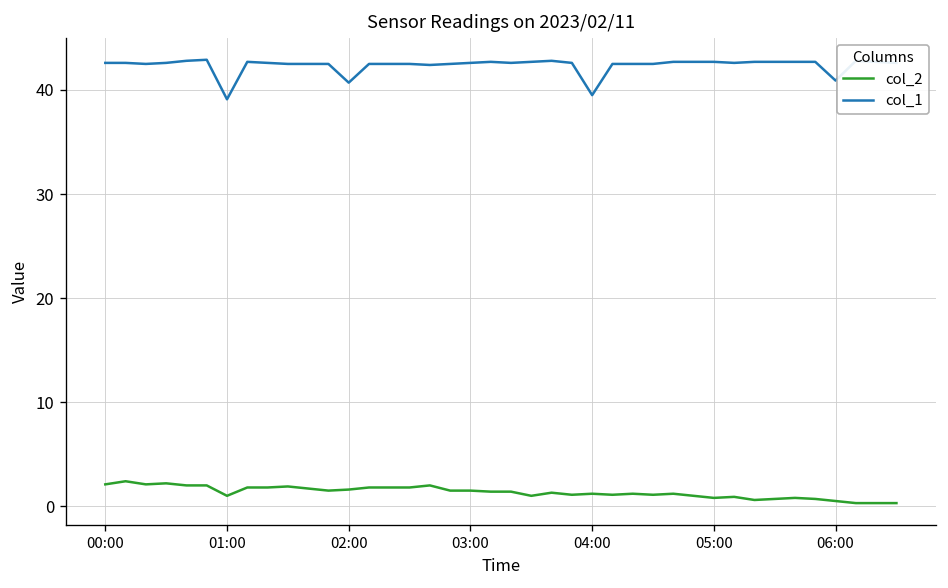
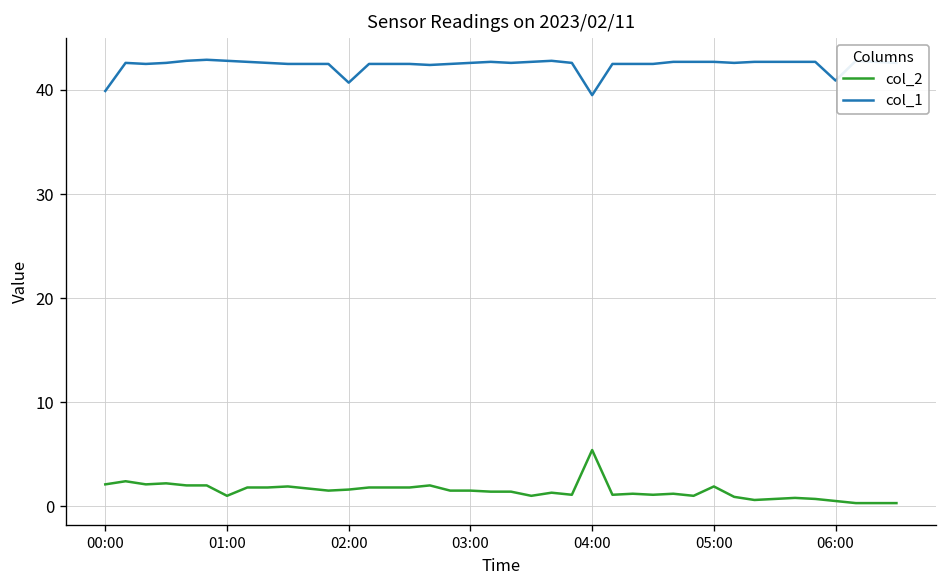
col_1, 00:00: 43 -> 40
col_1, 01:00: 39 -> 43
col_2, 04:00: 1 -> 5
col_2, 05:00: 1 -> 2
